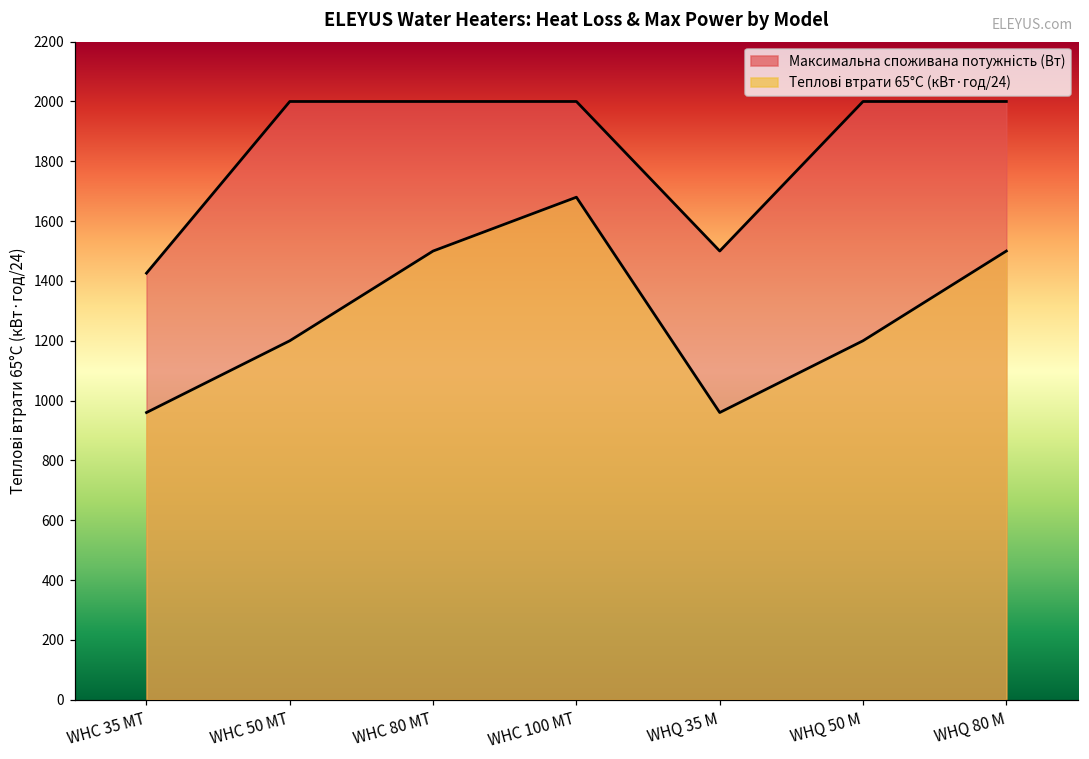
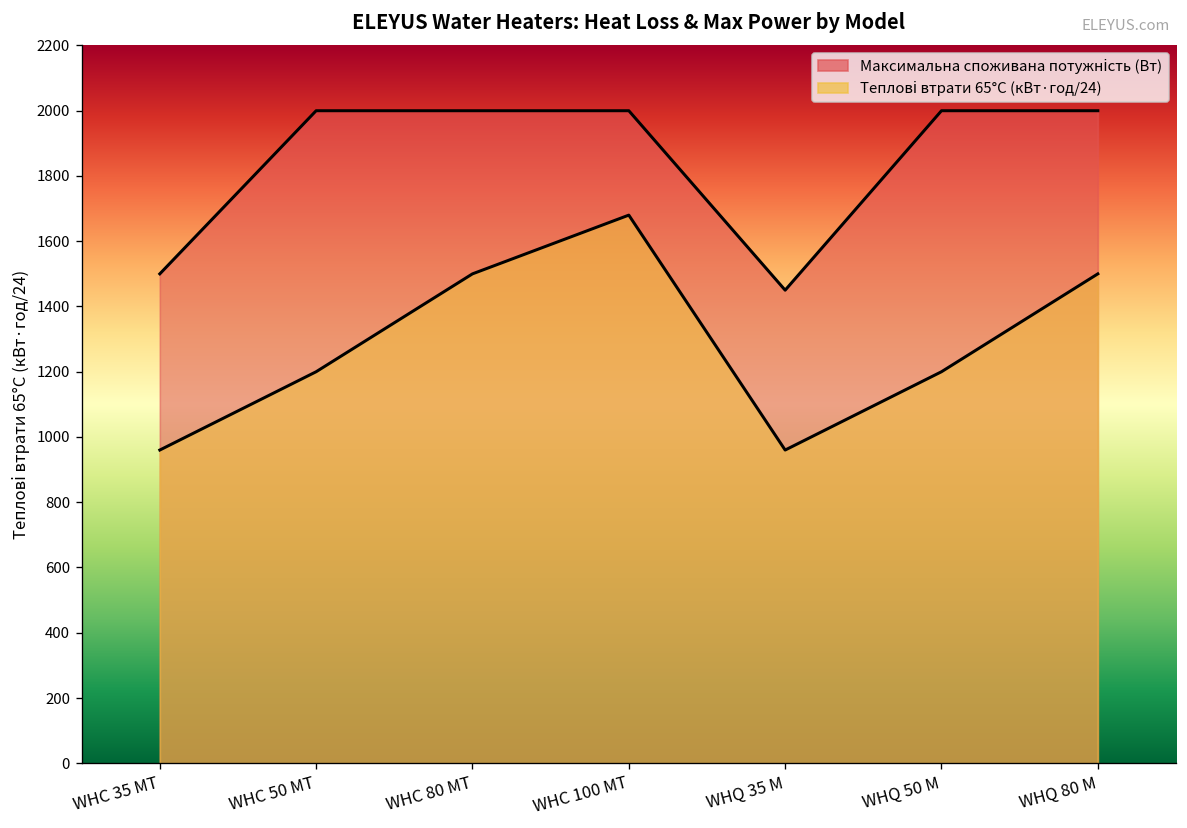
Максимальна споживана потужність (Вт), WHC 35 MT: 1430 -> 1500
Максимальна споживана потужність (Вт), WHQ 35 M: 1500 -> 1450
